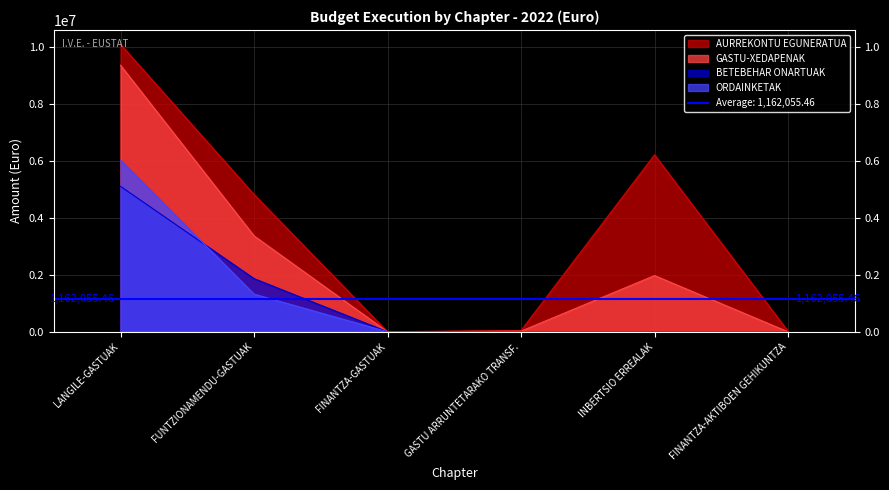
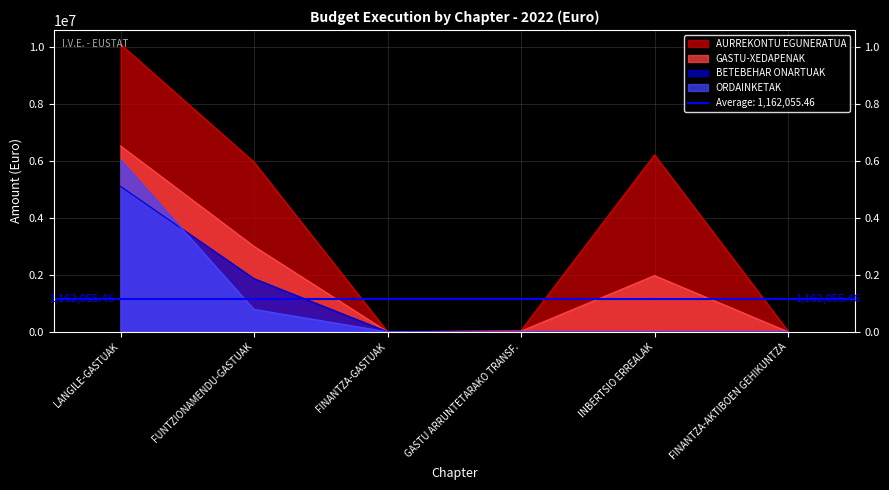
GASTU-XEDAPENAK, LANGILE-GASTUAK: 9400000 -> 6500000
AURREKONTU EGUNERATUA, FUNTZIONAMENDU-GASTUAK: 4800000 -> 6000000
GASTU-XEDAPENAK, FUNTZIONAMENDU-GASTUAK: 3400000 -> 3000000
ORDAINKETAK, FUNTZIONAMENDU-GASTUAK: 1300000 -> 800000
